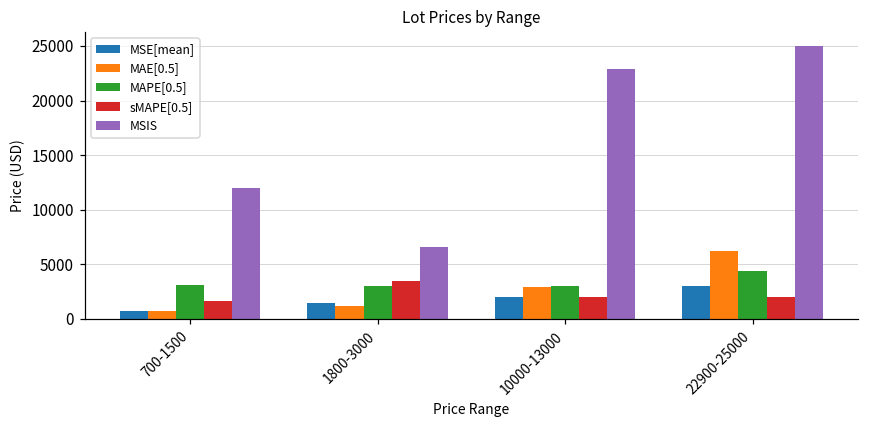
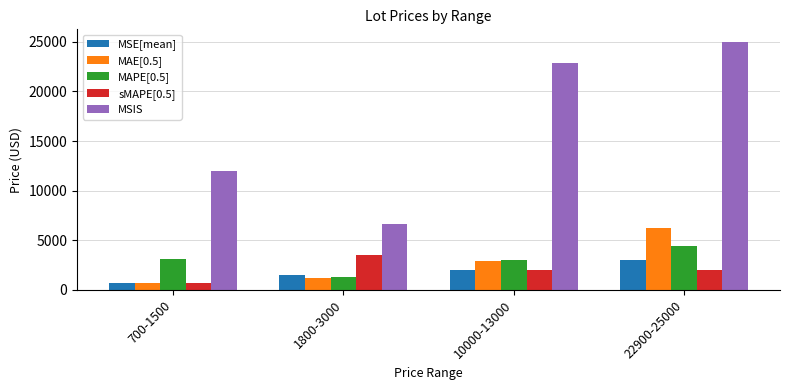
sMAPE[0.5], 700-1500: 2000 -> 1000
MAPE[0.5], 1800-3000: 3000 -> 1000
